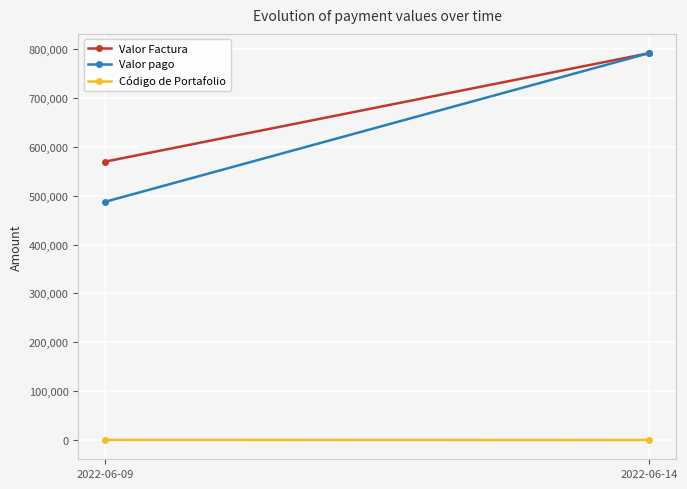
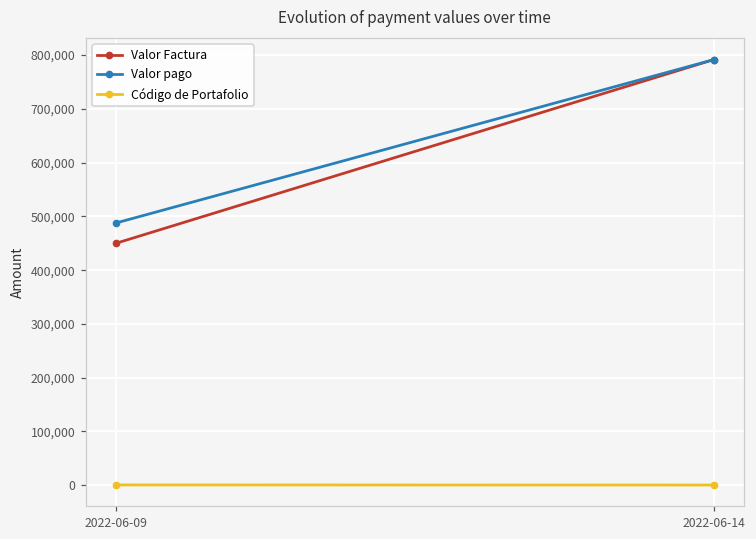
Valor Factura, 2022-06-09: 570,000 -> 450,000
